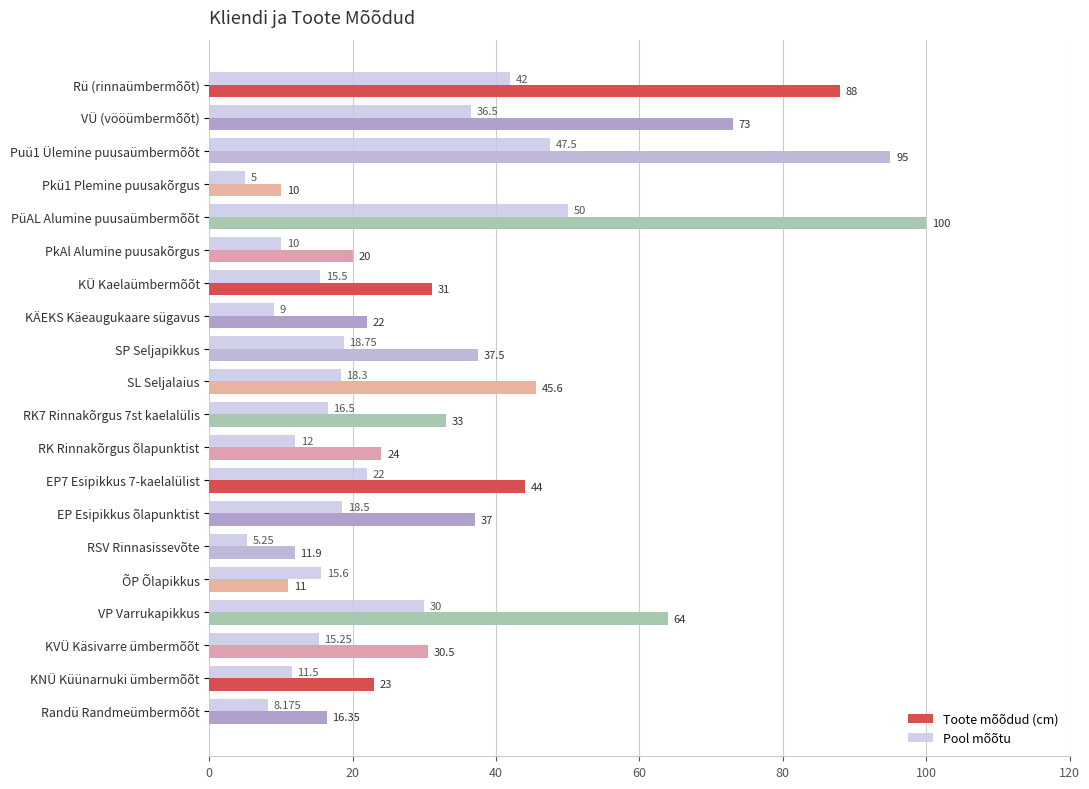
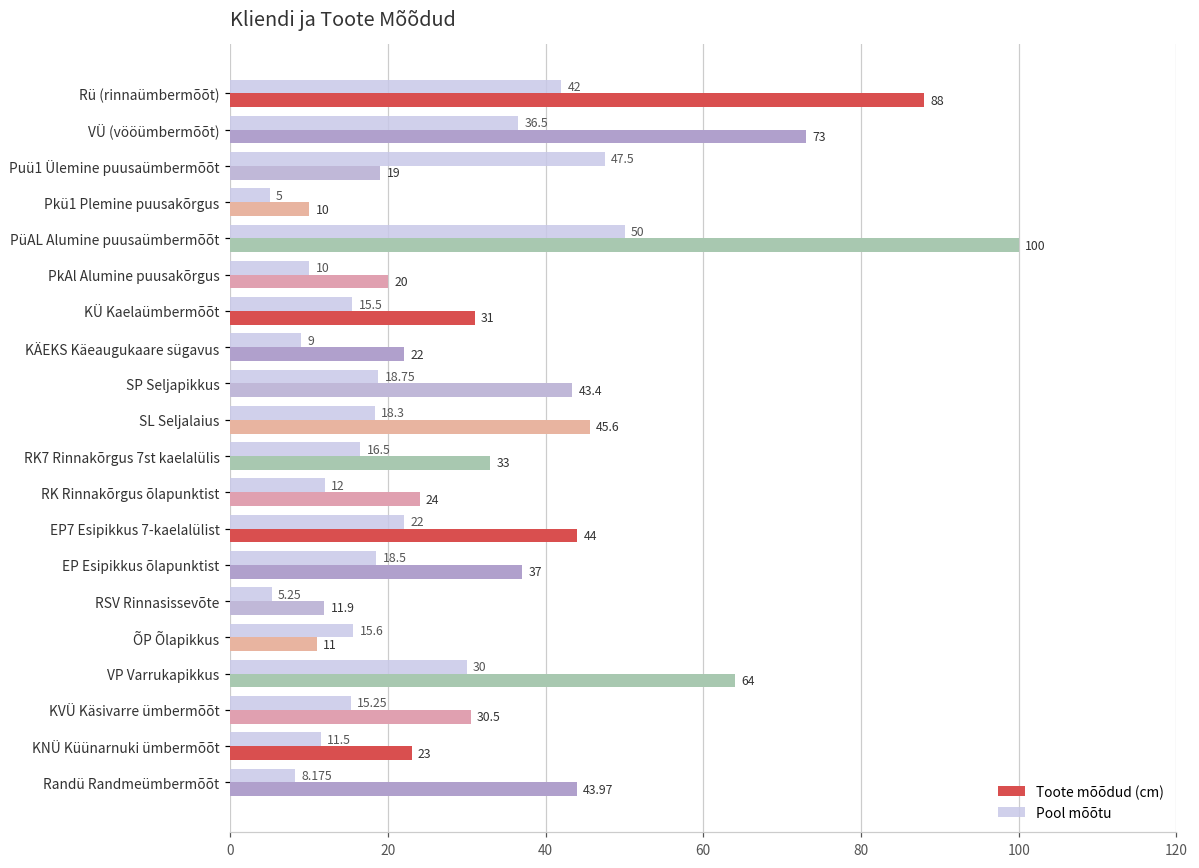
Toote mõõdud (cm), Puü1 Ülemine puusaümbermõõt: 95 -> 19
Toote mõõdud (cm), SP Seljapikkus: 37.5 -> 43.4
Toote mõõdud (cm), Randü Randmeümbermõõt: 16.35 -> 43.97
